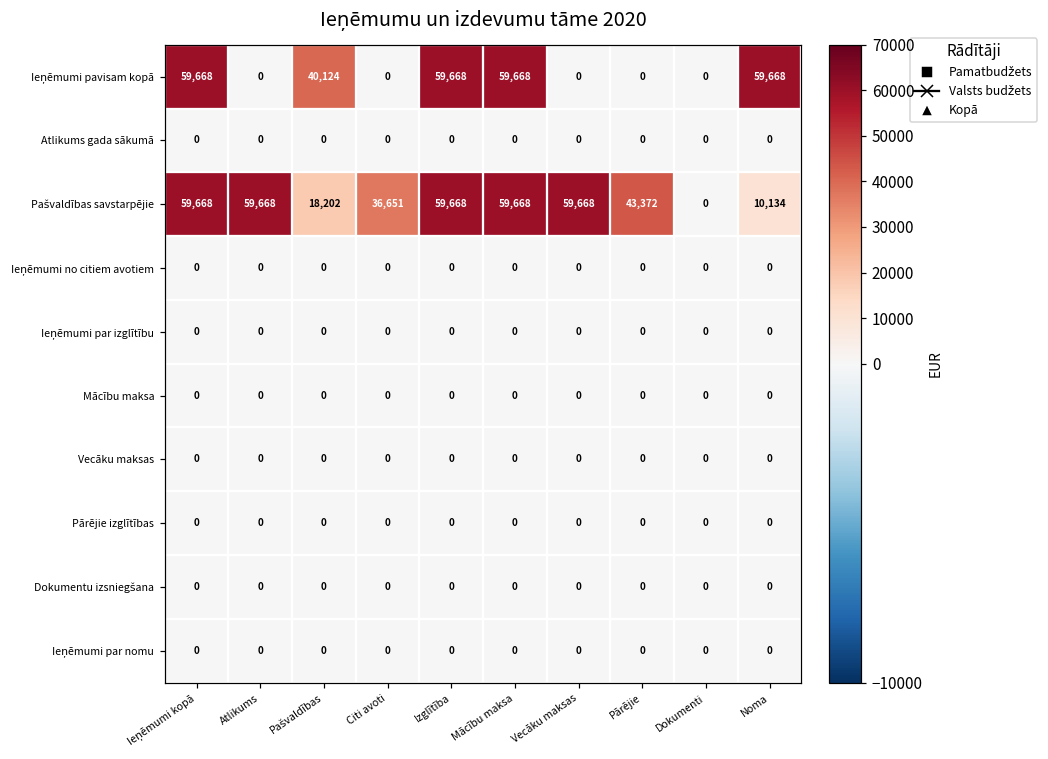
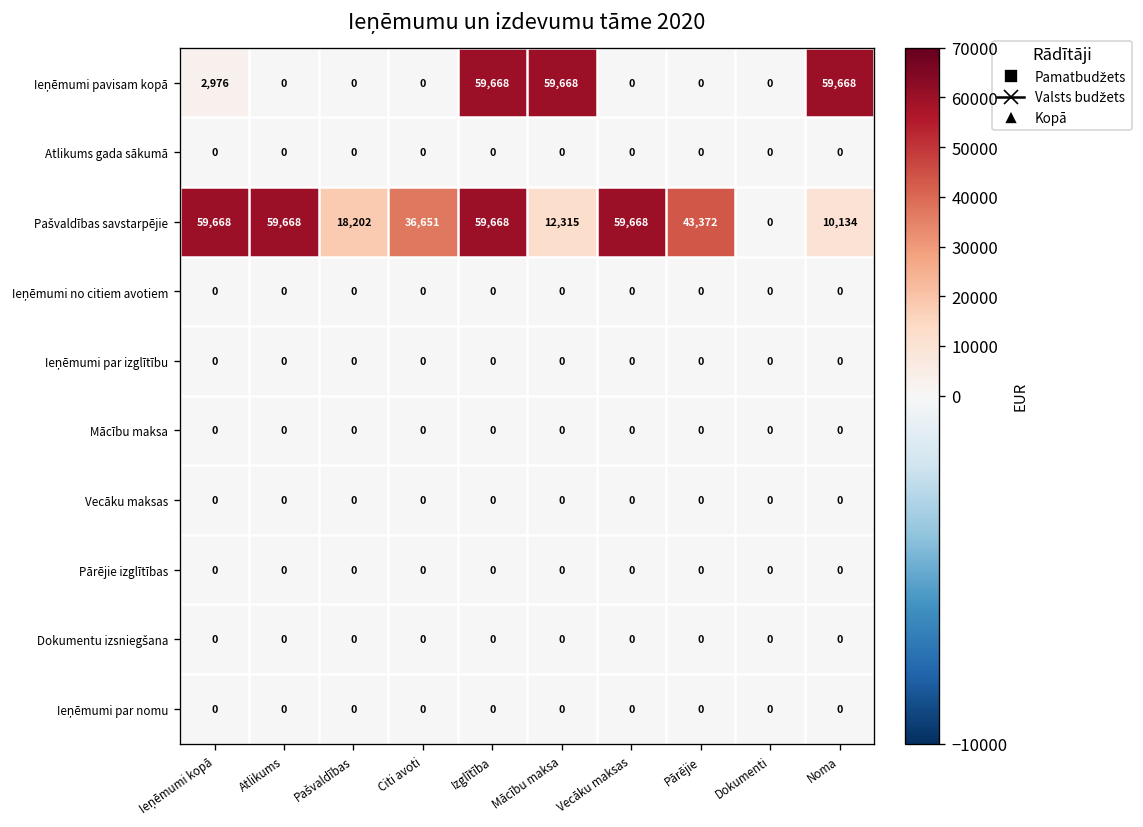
Ieņēmumi pavisam kopā, Ieņēmumi kopā: 59,668 -> 2,976
Ieņēmumi pavisam kopā, Pašvaldības: 40,124 -> 0
Pašvaldības savstarpējie, Mācību maksa: 59,668 -> 12,315
